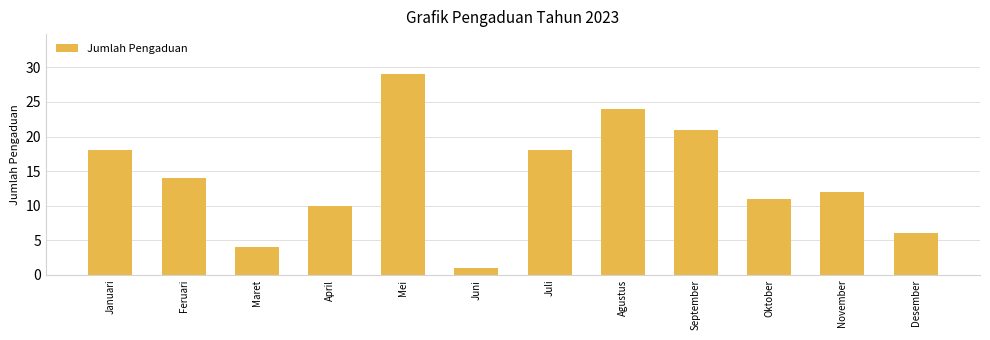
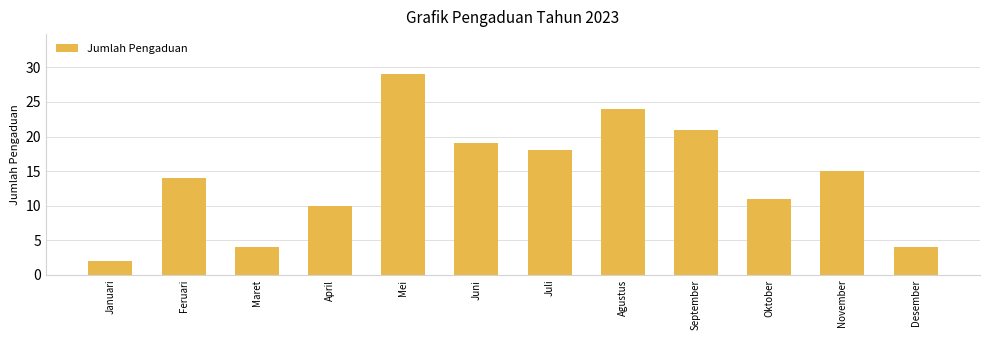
Januari: 18 -> 2
Juni: 1 -> 19
November: 12 -> 15
Desember: 6 -> 4
